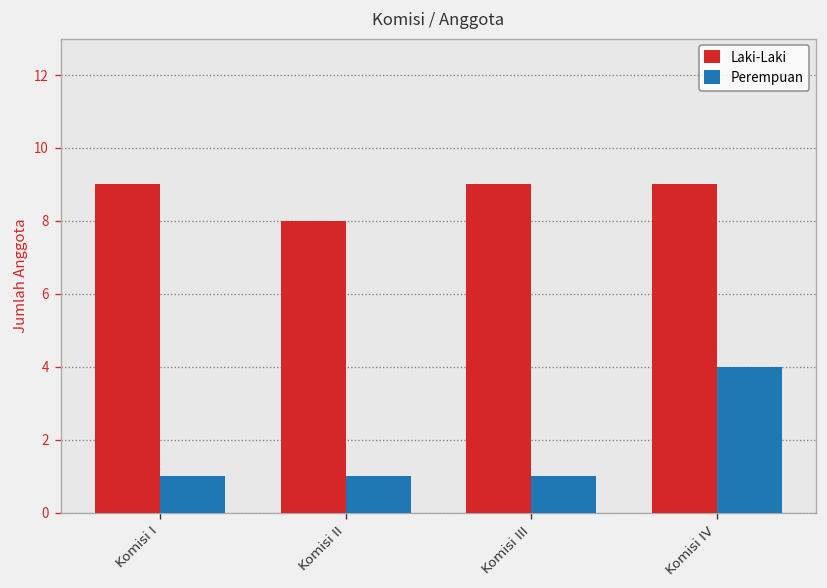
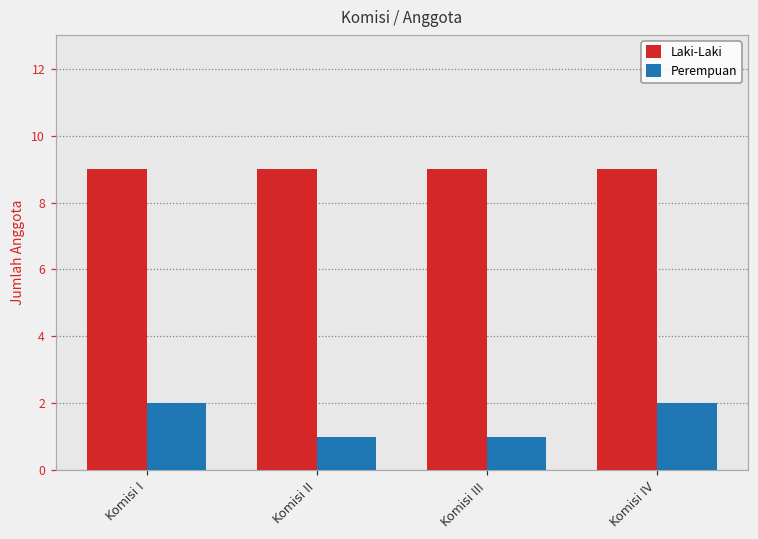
Perempuan, Komisi I: 1 -> 2
Laki-Laki, Komisi II: 8 -> 9
Perempuan, Komisi IV: 4 -> 2
